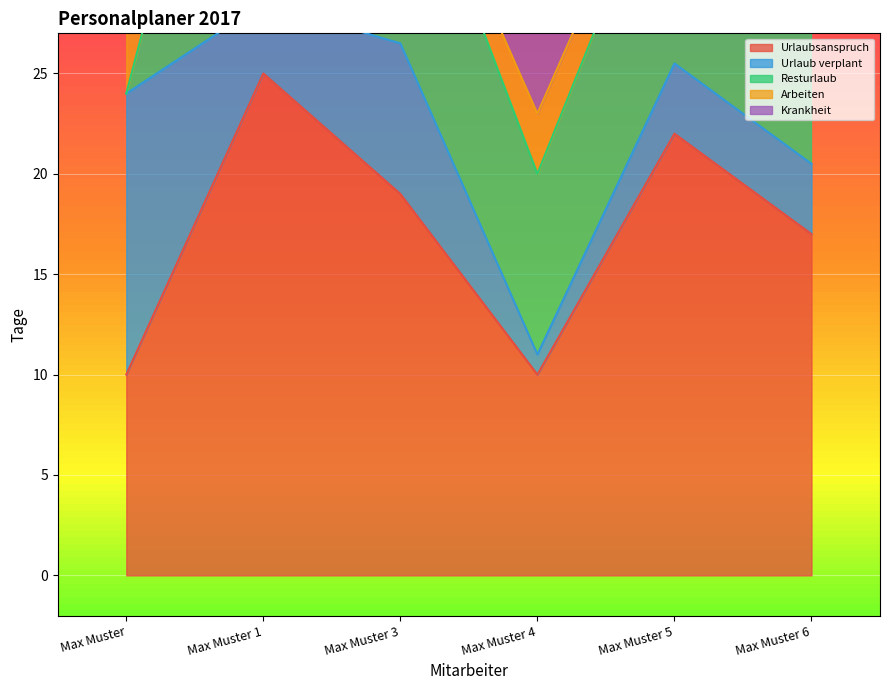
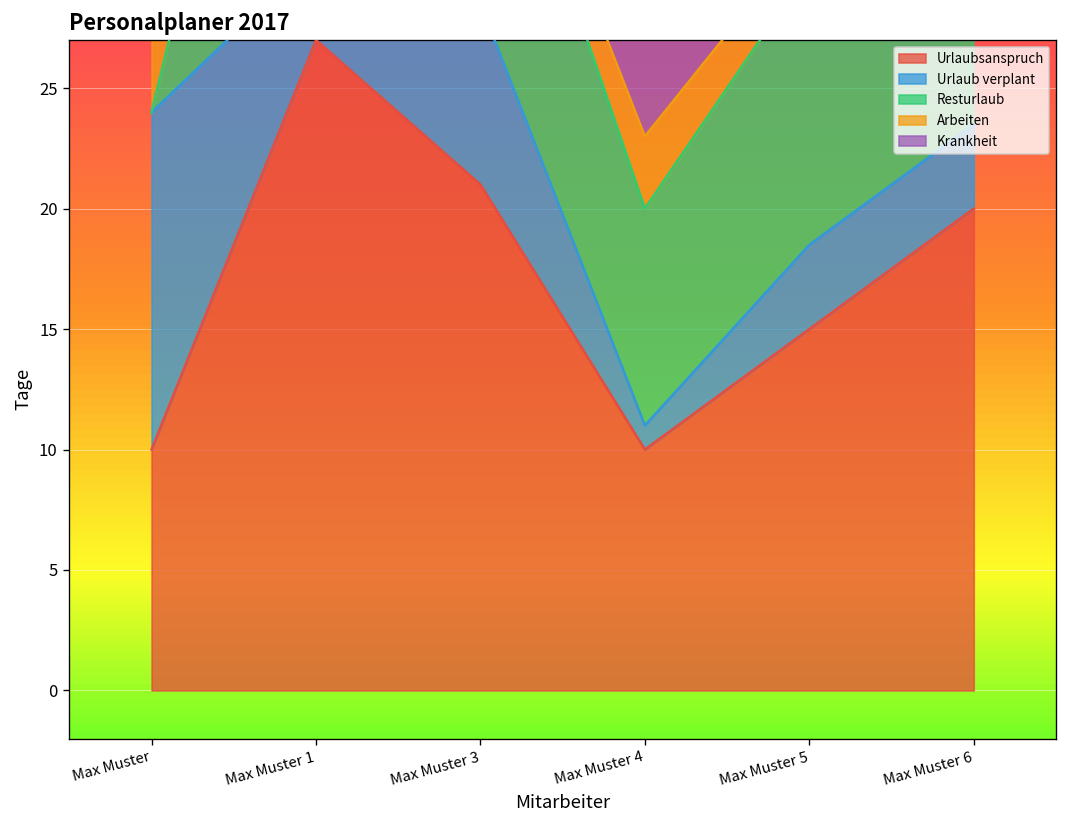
Urlaubsanspruch, Max Muster 1: 25 -> 27
Urlaubsanspruch, Max Muster 3: 19 -> 21
Urlaubsanspruch, Max Muster 5: 22 -> 15
Urlaubsanspruch, Max Muster 6: 17 -> 20
